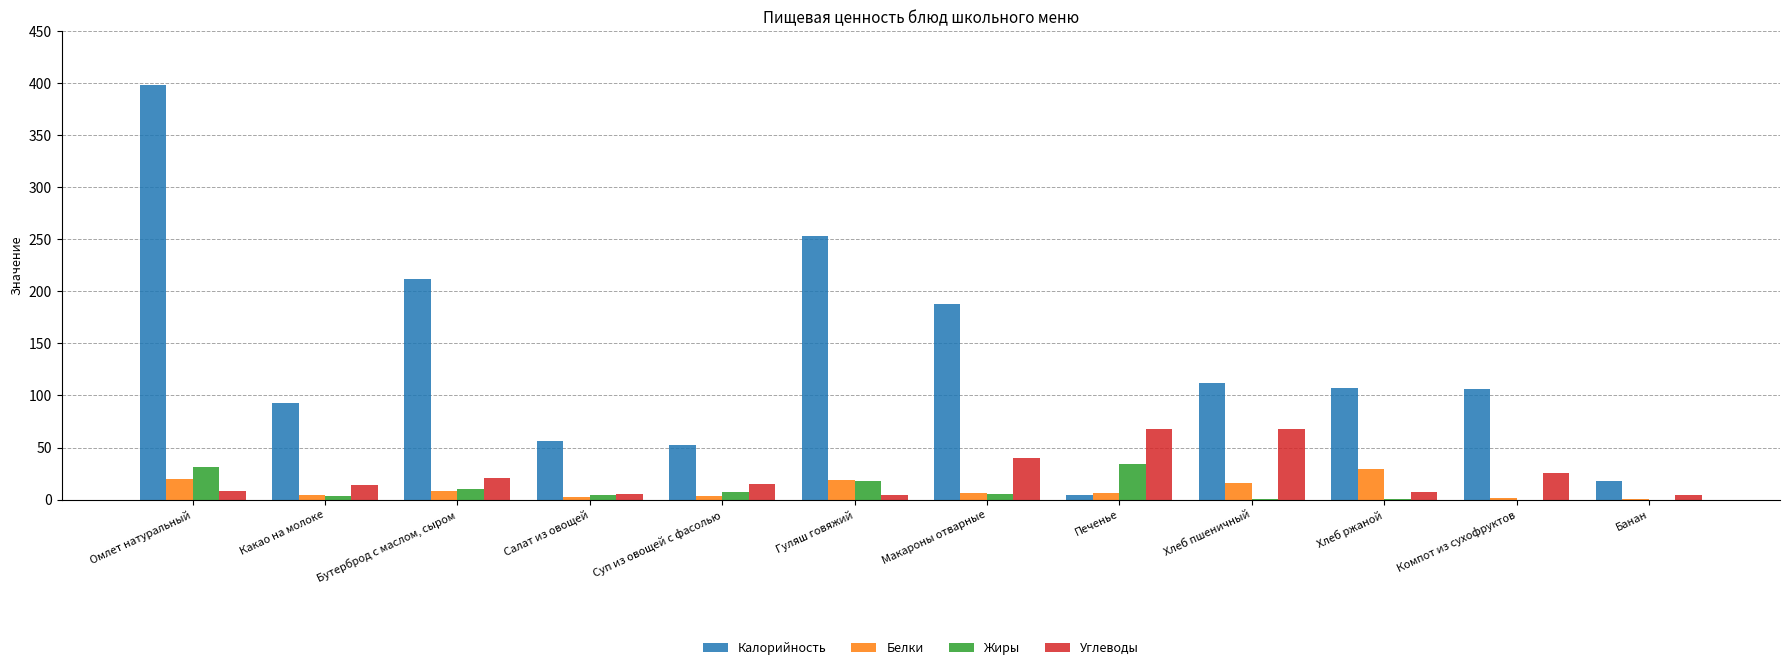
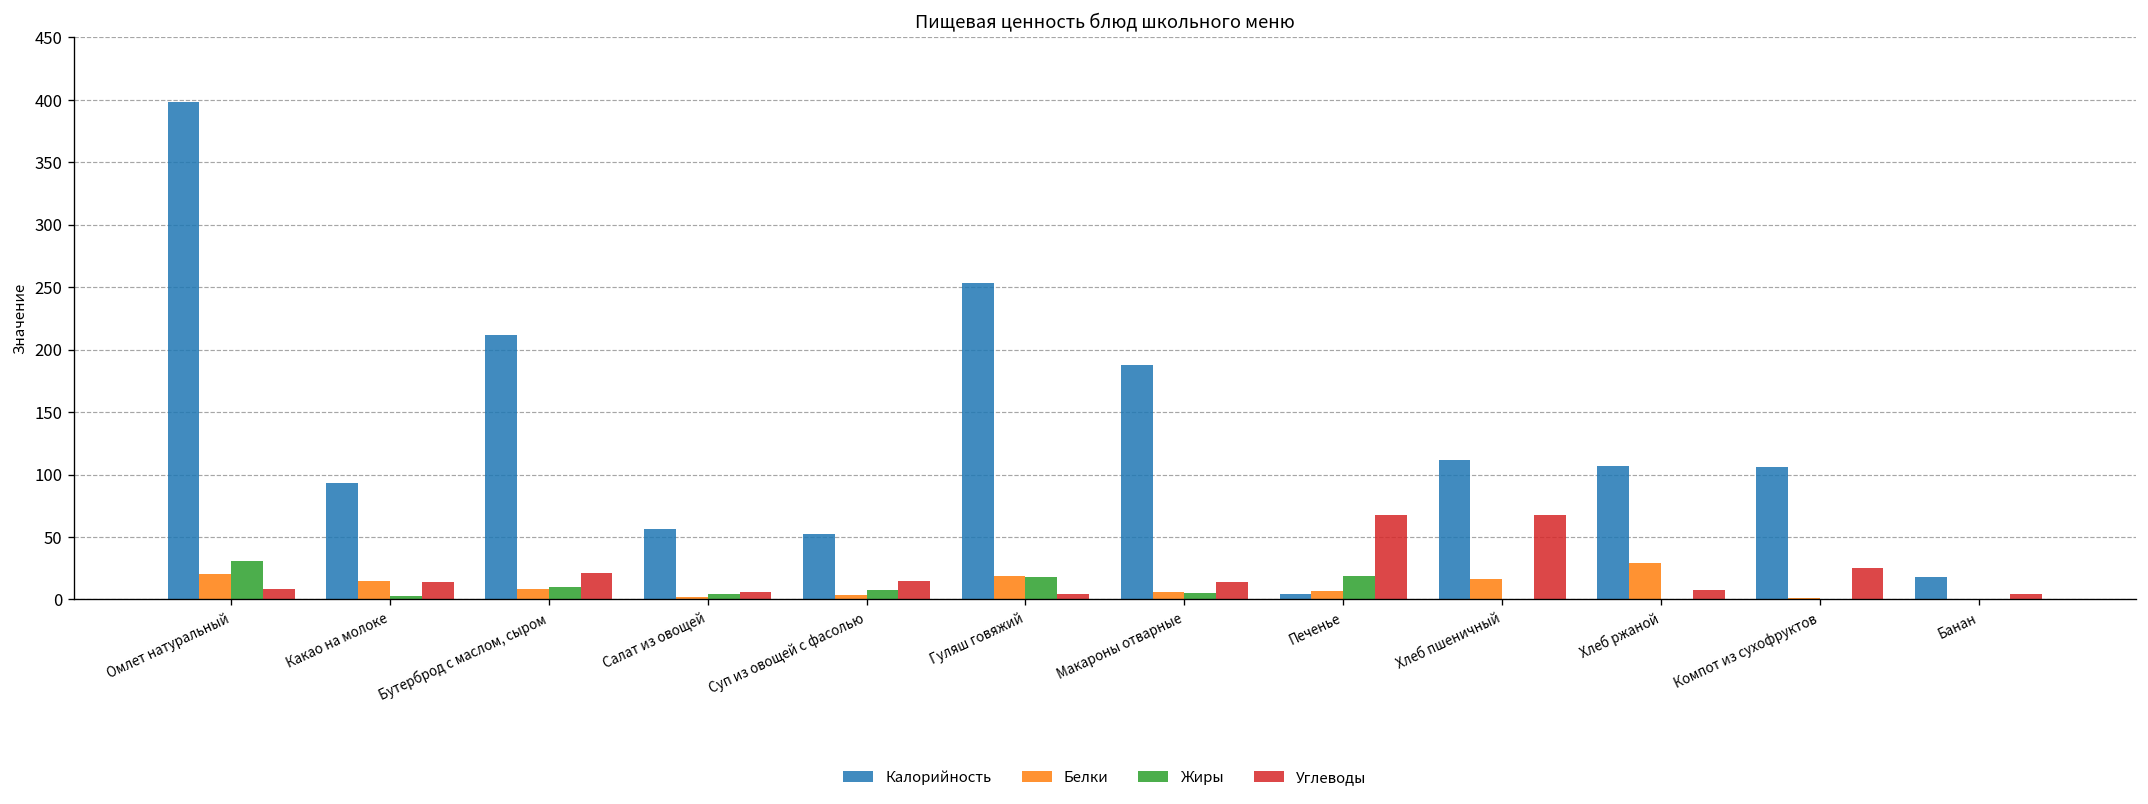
Белки, Какао на молоке: 4 -> 15
Углеводы, Макароны отварные: 40 -> 14
Жиры, Печенье: 34 -> 19
